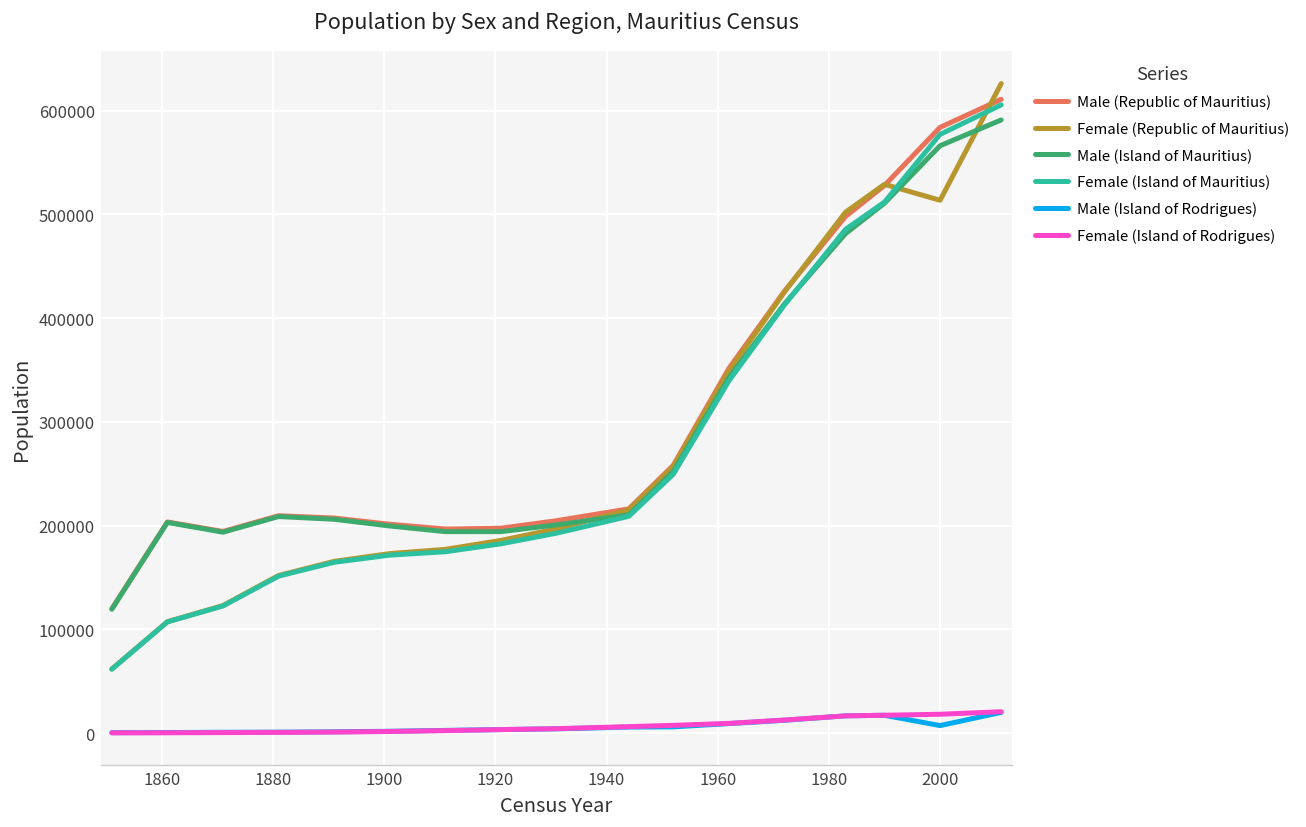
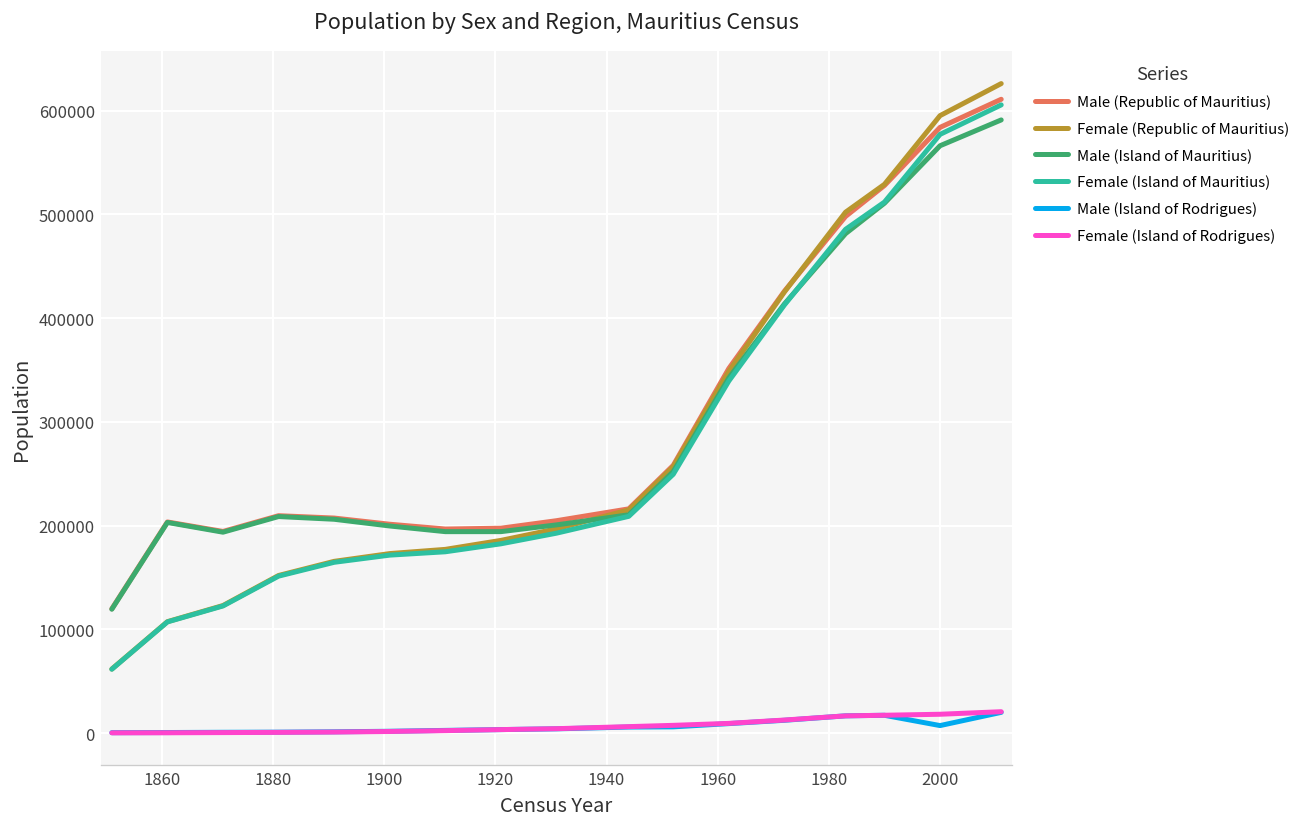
Female (Republic of Mauritius), 2000: 510000 -> 600000
